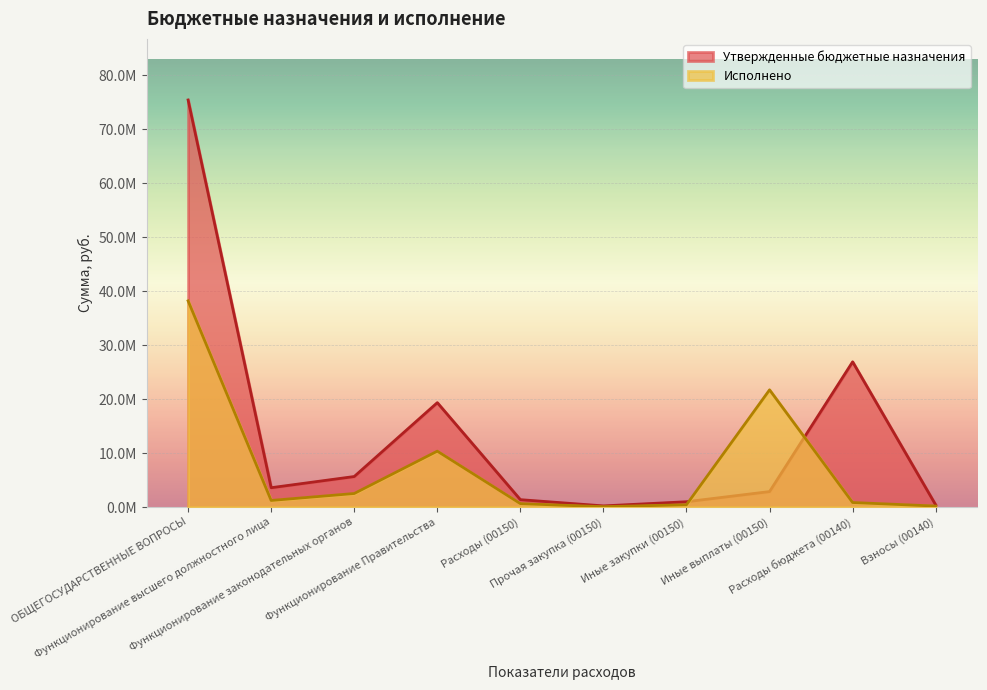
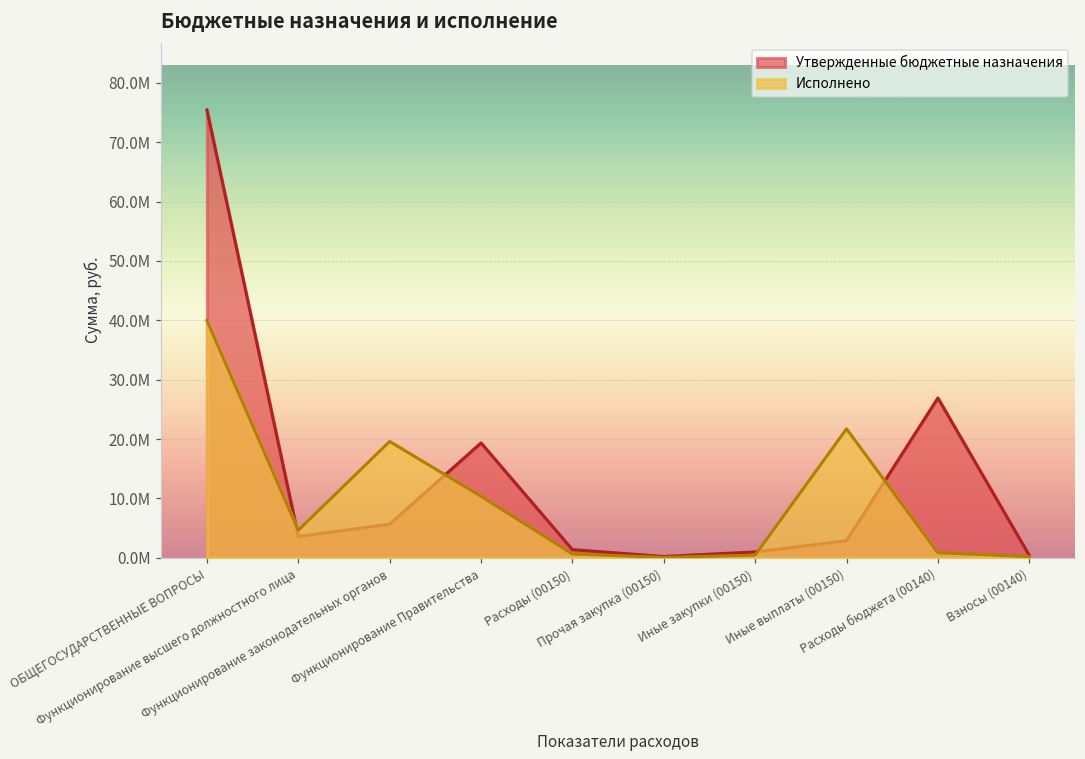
Исполнено, ОБЩЕГОСУДАРСТВЕННЫЕ ВОПРОСЫ: 38000000 -> 40000000
Исполнено, Функционирование высшего должностного лица: 1000000 -> 5000000
Исполнено, Функционирование законодательных органов: 3000000 -> 20000000
